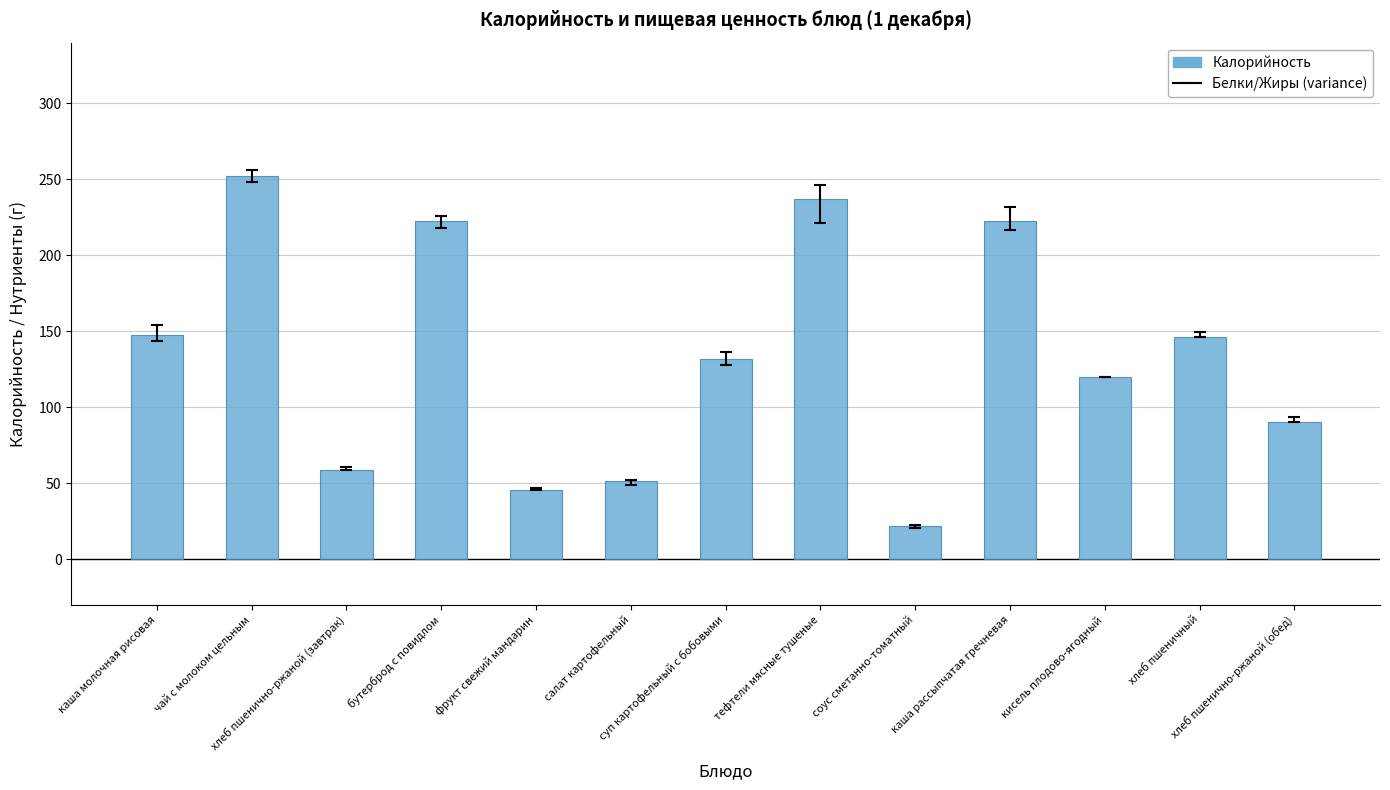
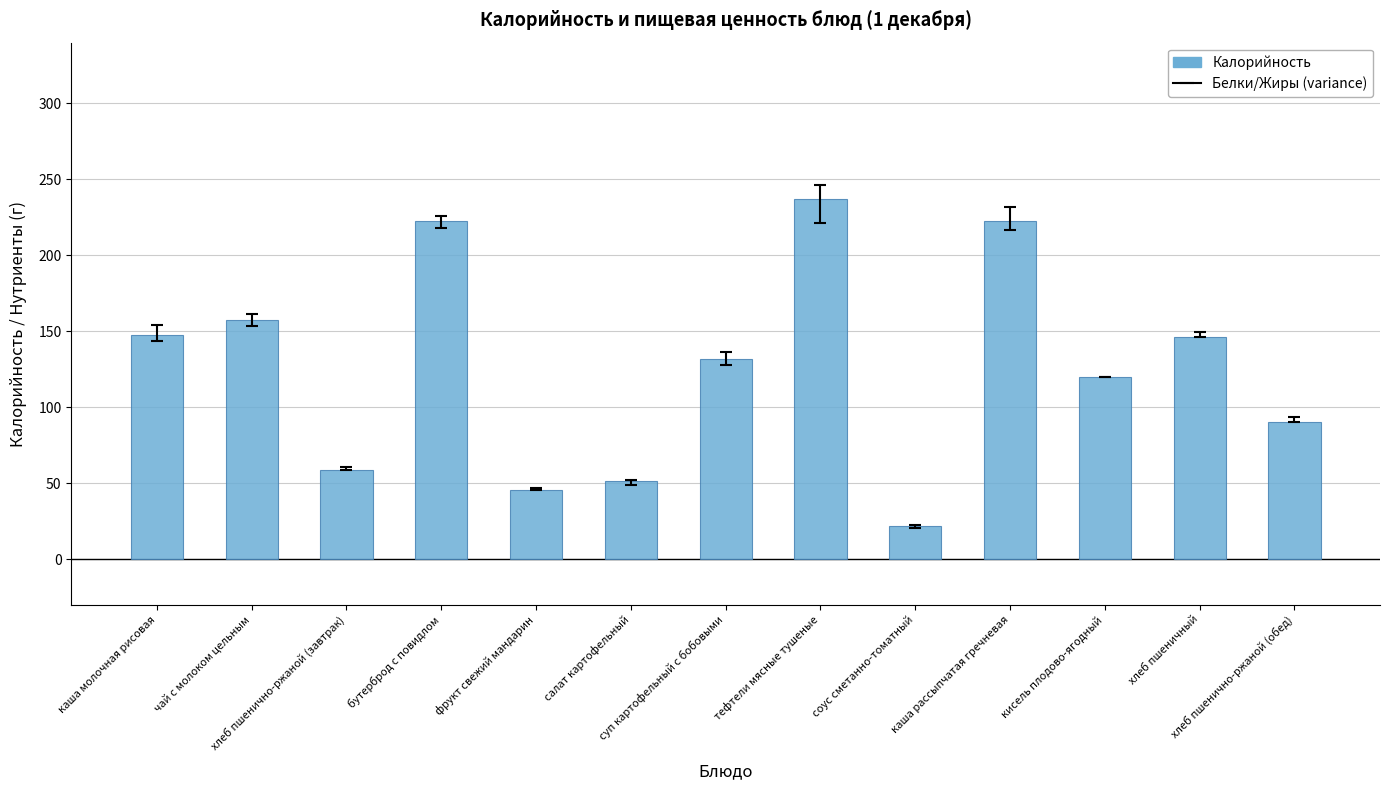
Калорийность, чай с молоком цельным: 252 -> 157
